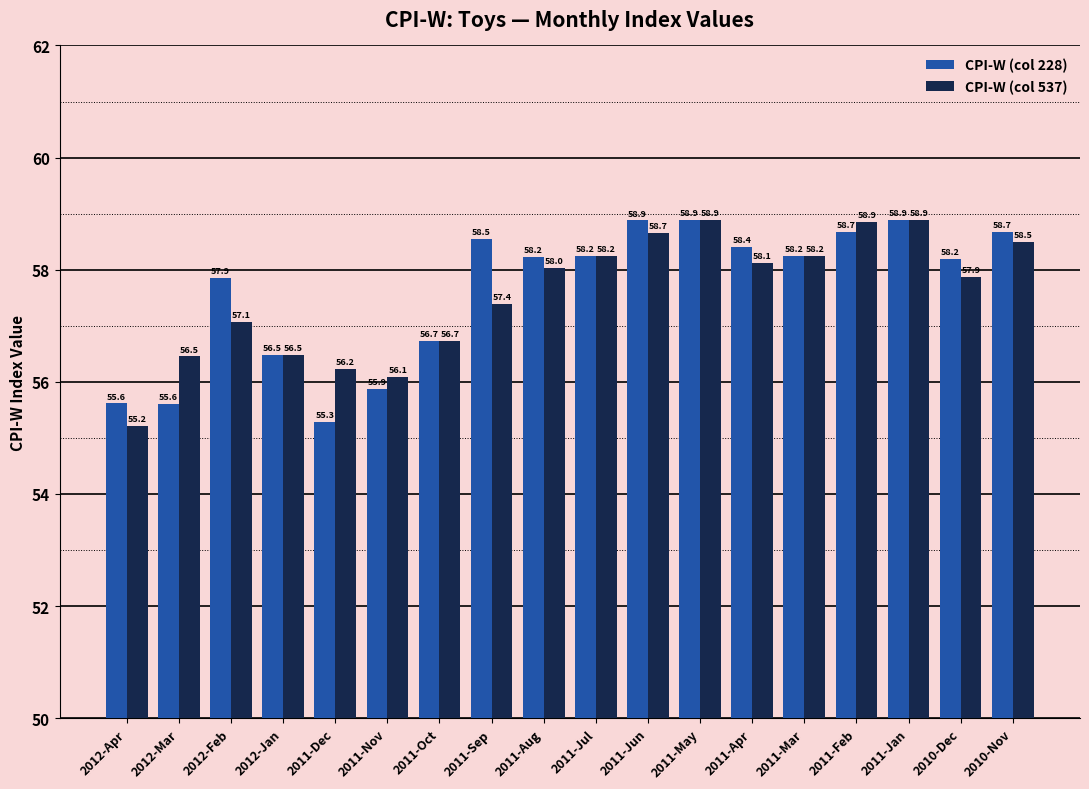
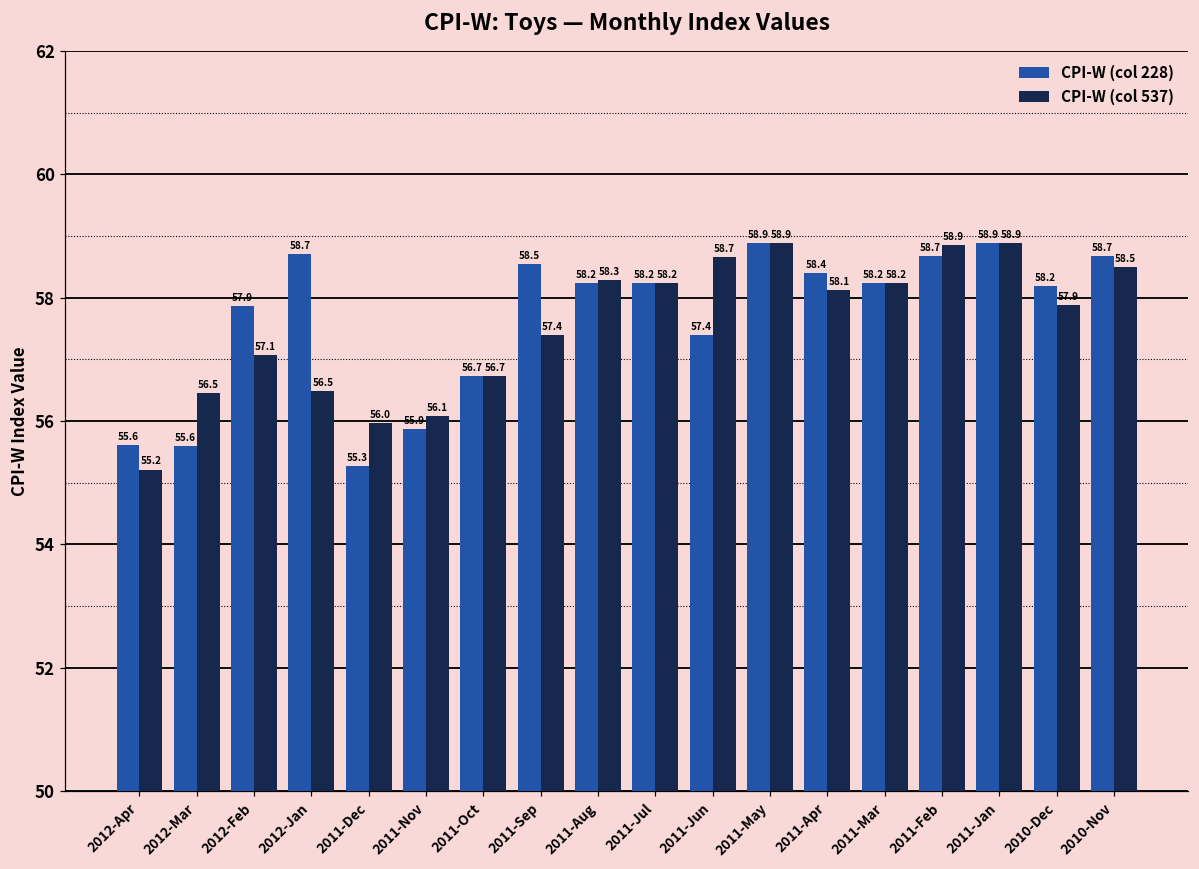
CPI-W (col 228), 2012-Jan: 56.5 -> 58.7
CPI-W (col 537), 2011-Dec: 56.2 -> 56.0
CPI-W (col 537), 2011-Aug: 58.0 -> 58.3
CPI-W (col 228), 2011-Jun: 58.9 -> 57.4
